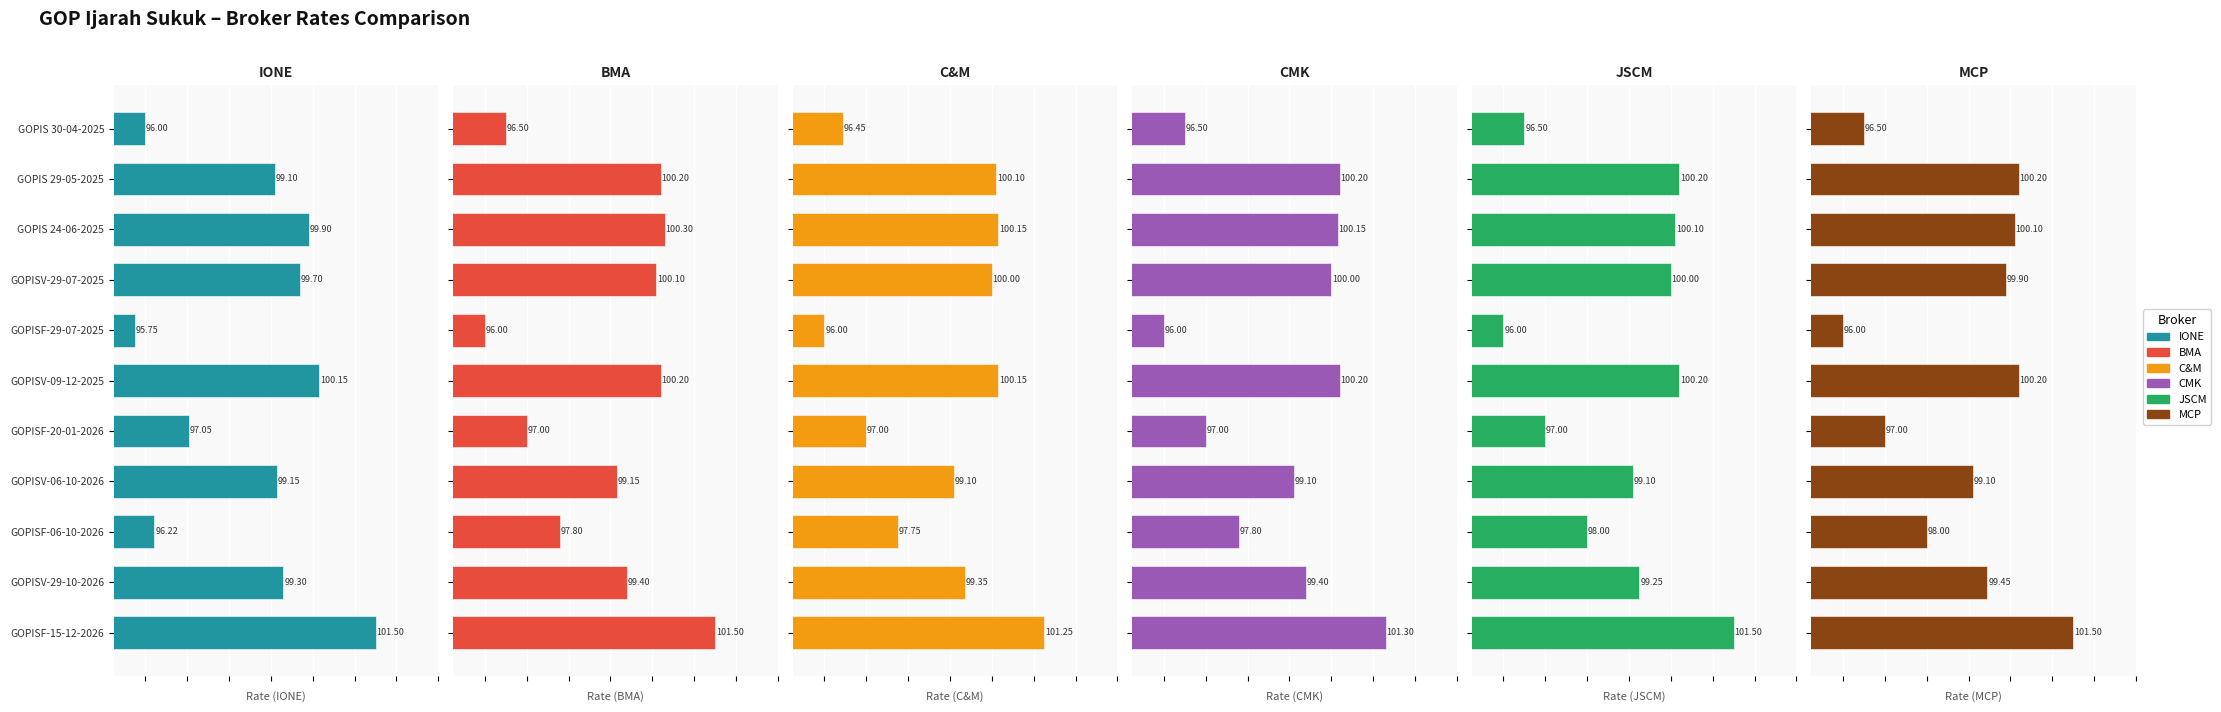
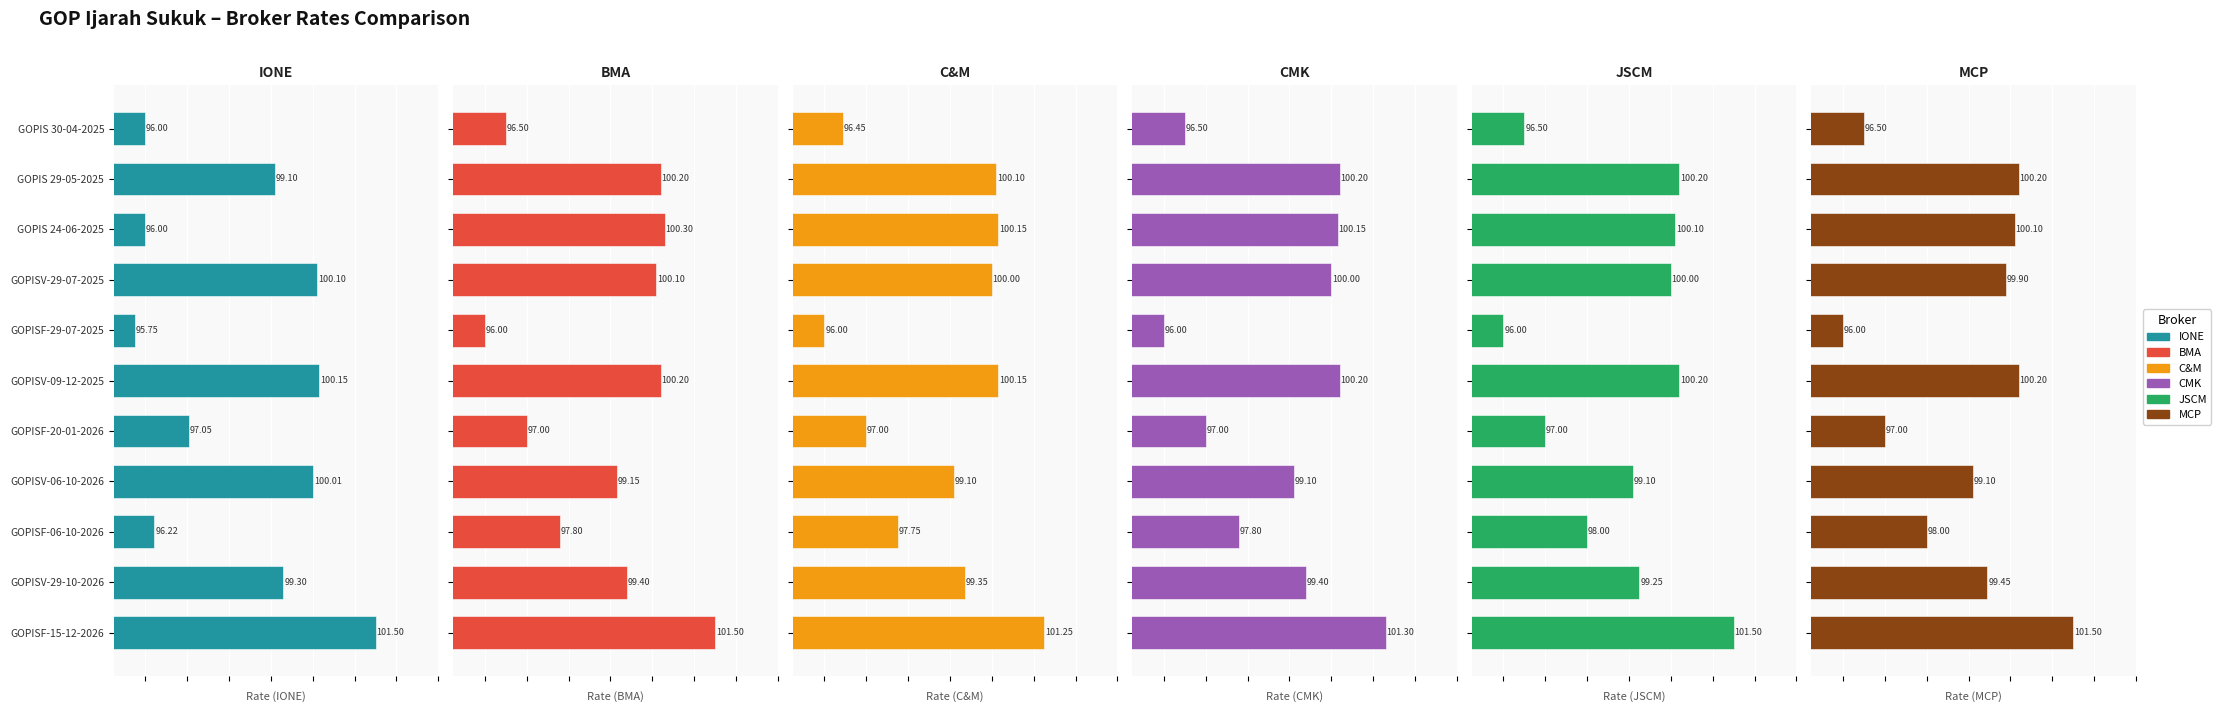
IONE, GOPIS 24-06-2025: 99.90 -> 96.00
IONE, GOPISV-29-07-2025: 99.70 -> 100.10
IONE, GOPISV-06-10-2026: 99.15 -> 100.01
